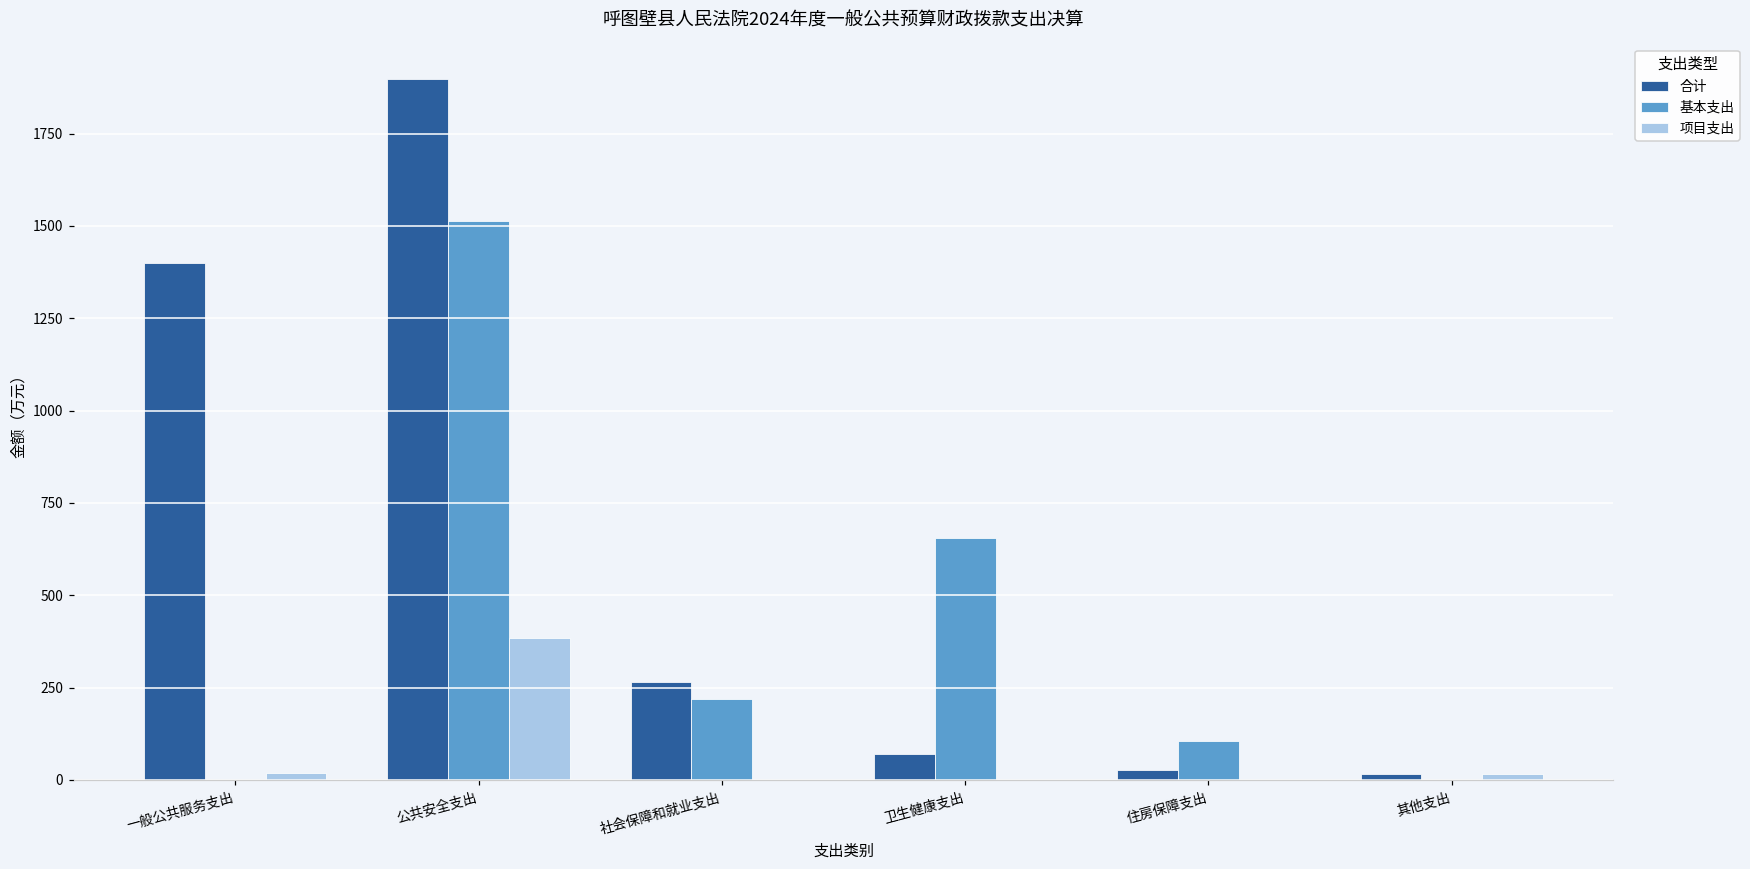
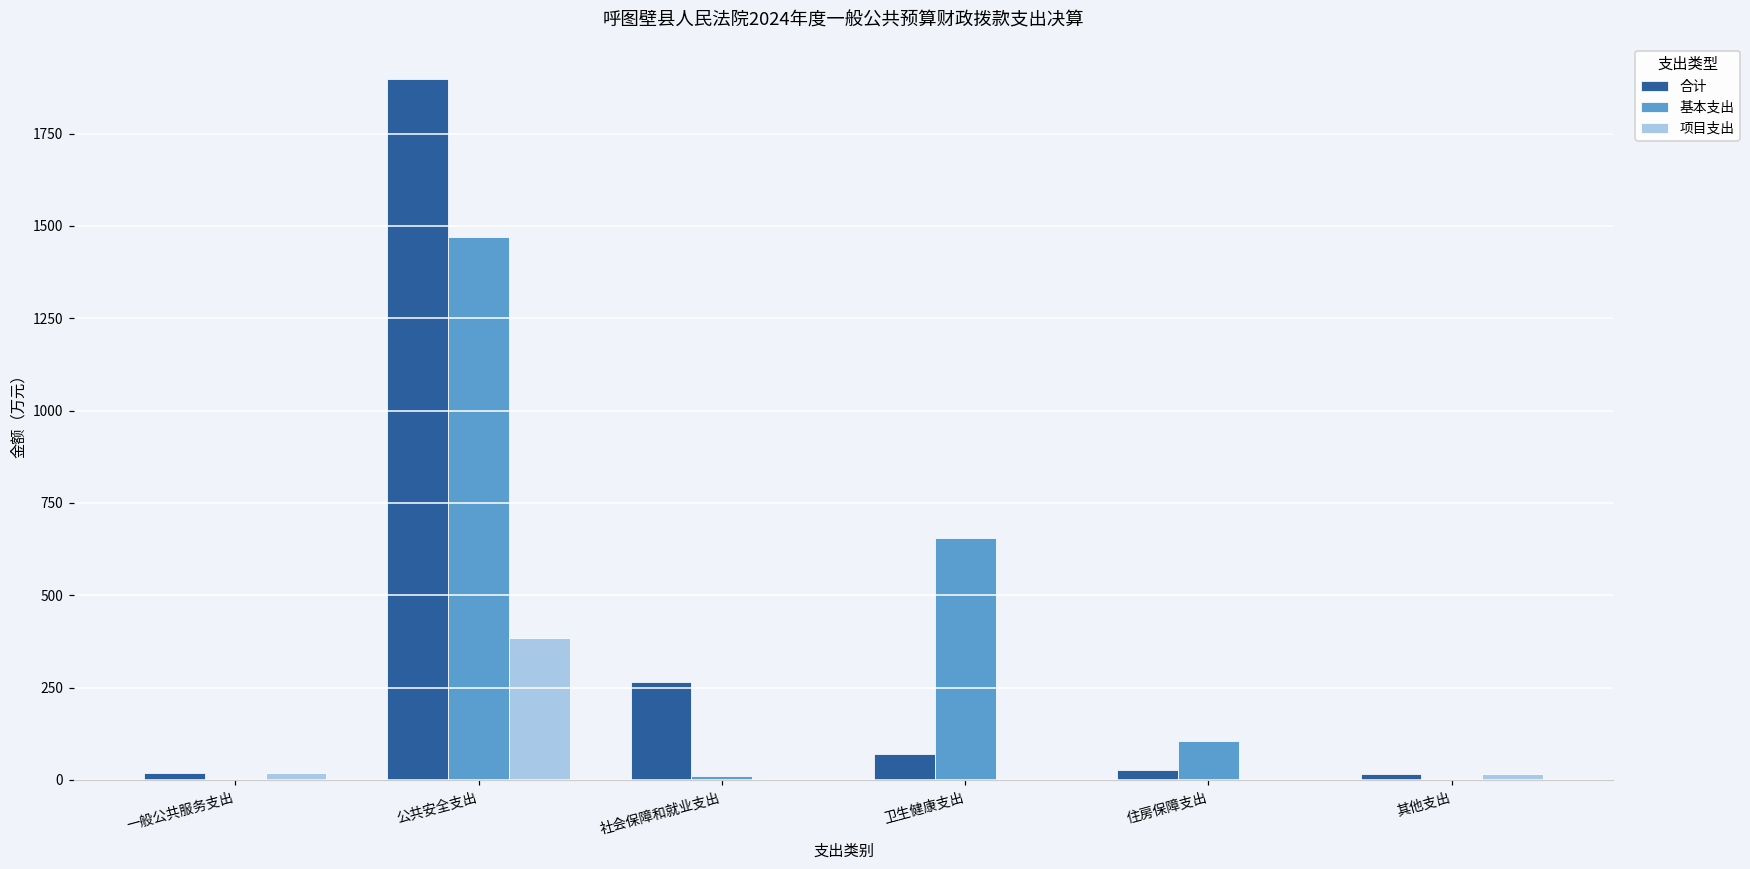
合计, 一般公共服务支出: 1400 -> 20
基本支出, 公共安全支出: 1510 -> 1470
基本支出, 社会保障和就业支出: 220 -> 10
